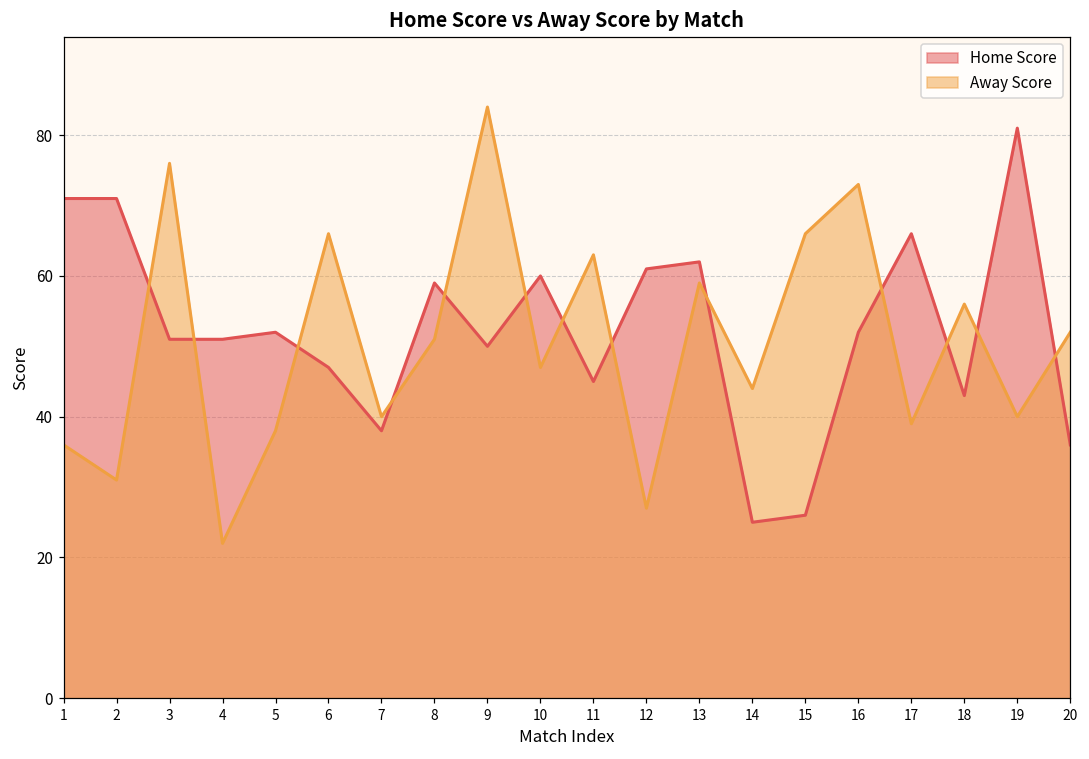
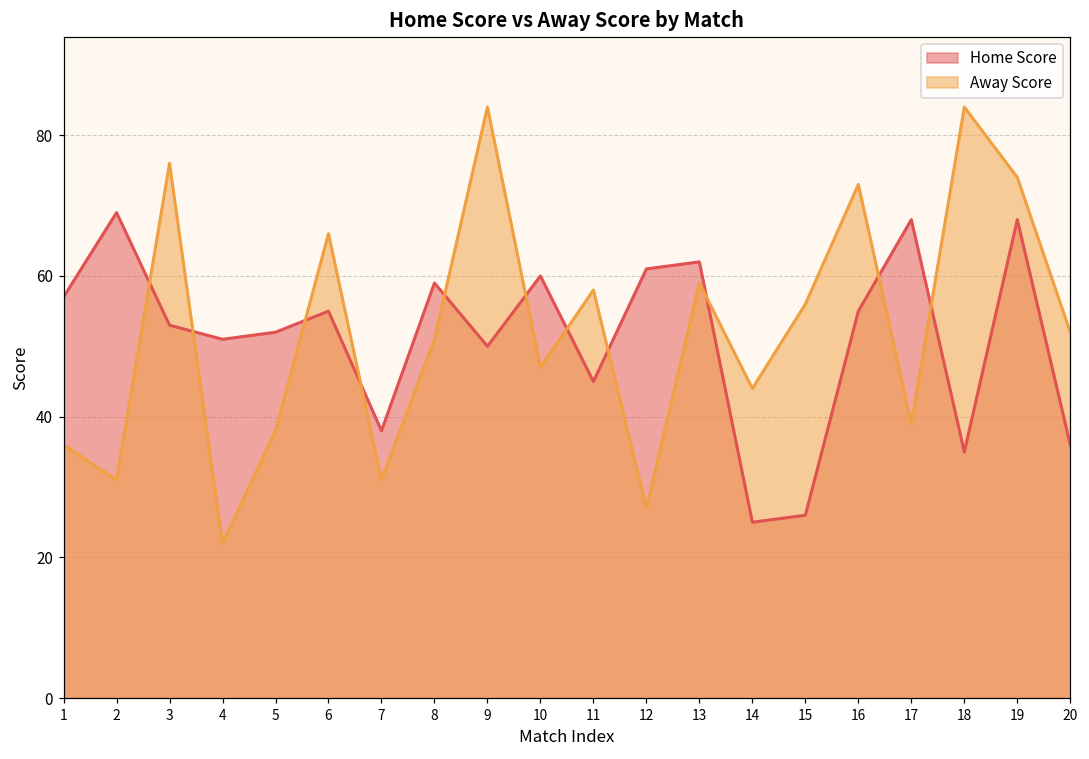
Home Score, 1: 71 -> 57
Home Score, 2: 71 -> 69
Home Score, 3: 51 -> 53
Home Score, 6: 47 -> 55
Away Score, 7: 40 -> 31
Away Score, 11: 63 -> 58
Away Score, 15: 66 -> 56
Home Score, 16: 52 -> 55
Home Score, 17: 66 -> 68
Home Score, 18: 43 -> 35
Away Score, 18: 56 -> 84
Home Score, 19: 81 -> 68
Away Score, 19: 40 -> 74
